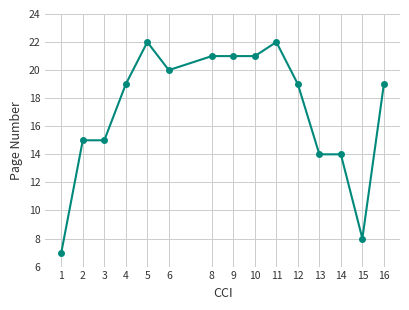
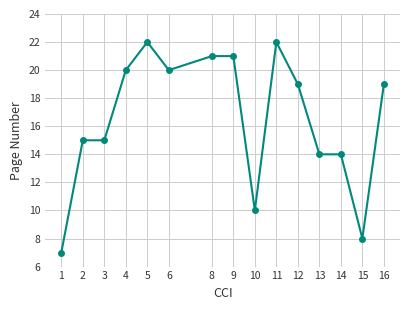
4: 19 -> 20
10: 21 -> 10
